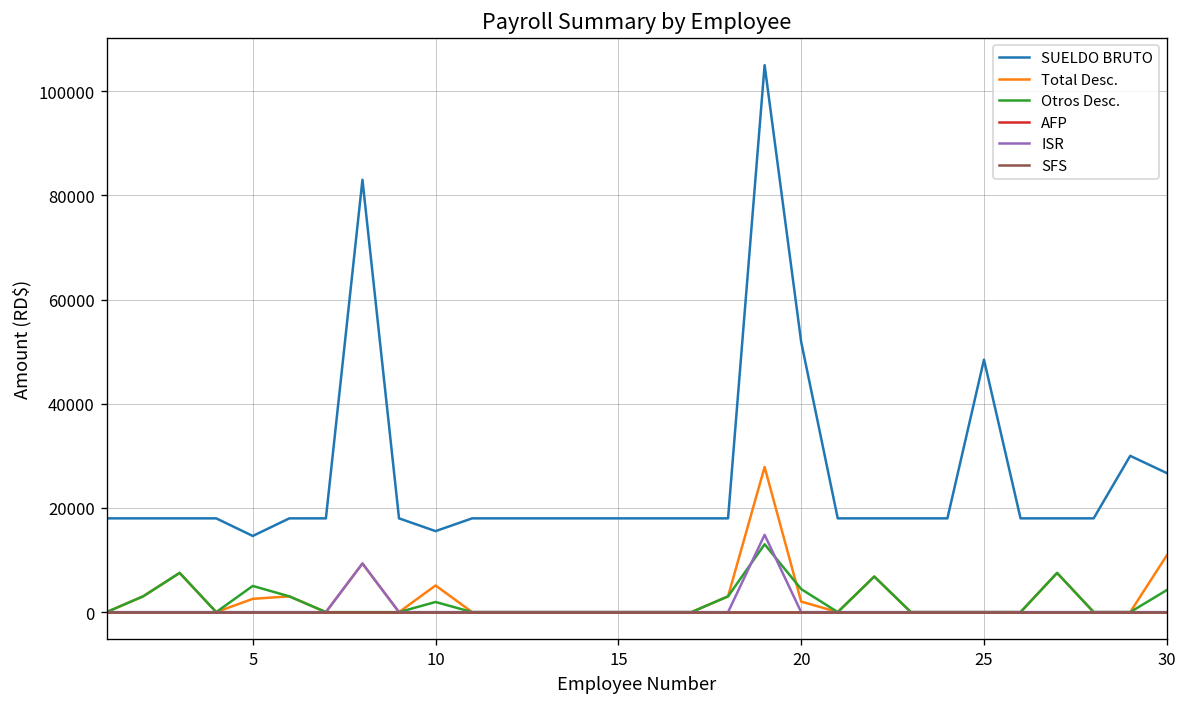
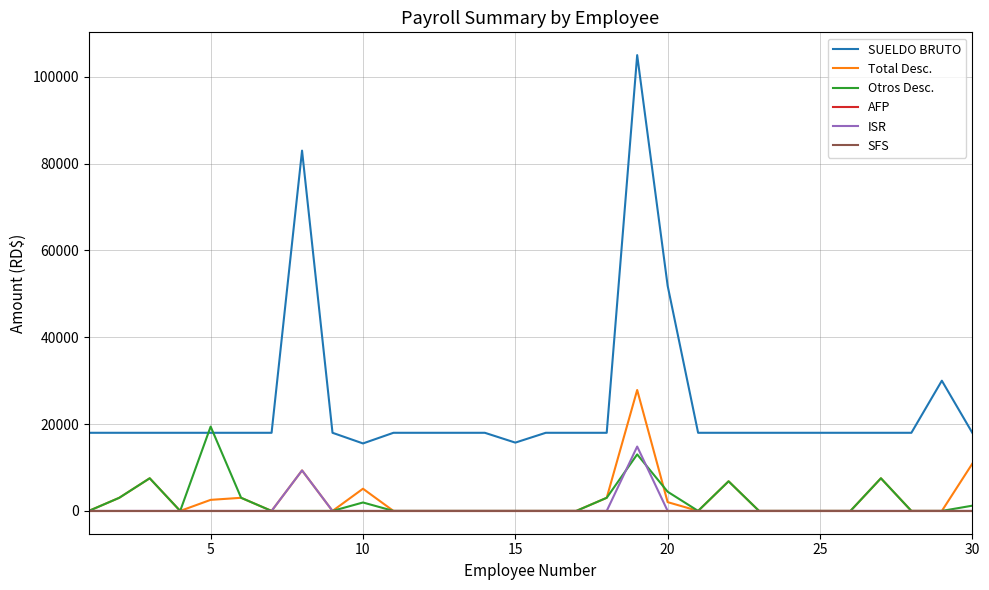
SUELDO BRUTO, 5: 15000 -> 18000
Otros Desc., 5: 5000 -> 19000
SUELDO BRUTO, 15: 18000 -> 16000
SUELDO BRUTO, 25: 48000 -> 18000
SUELDO BRUTO, 30: 27000 -> 18000
Otros Desc., 30: 4000 -> 1000
